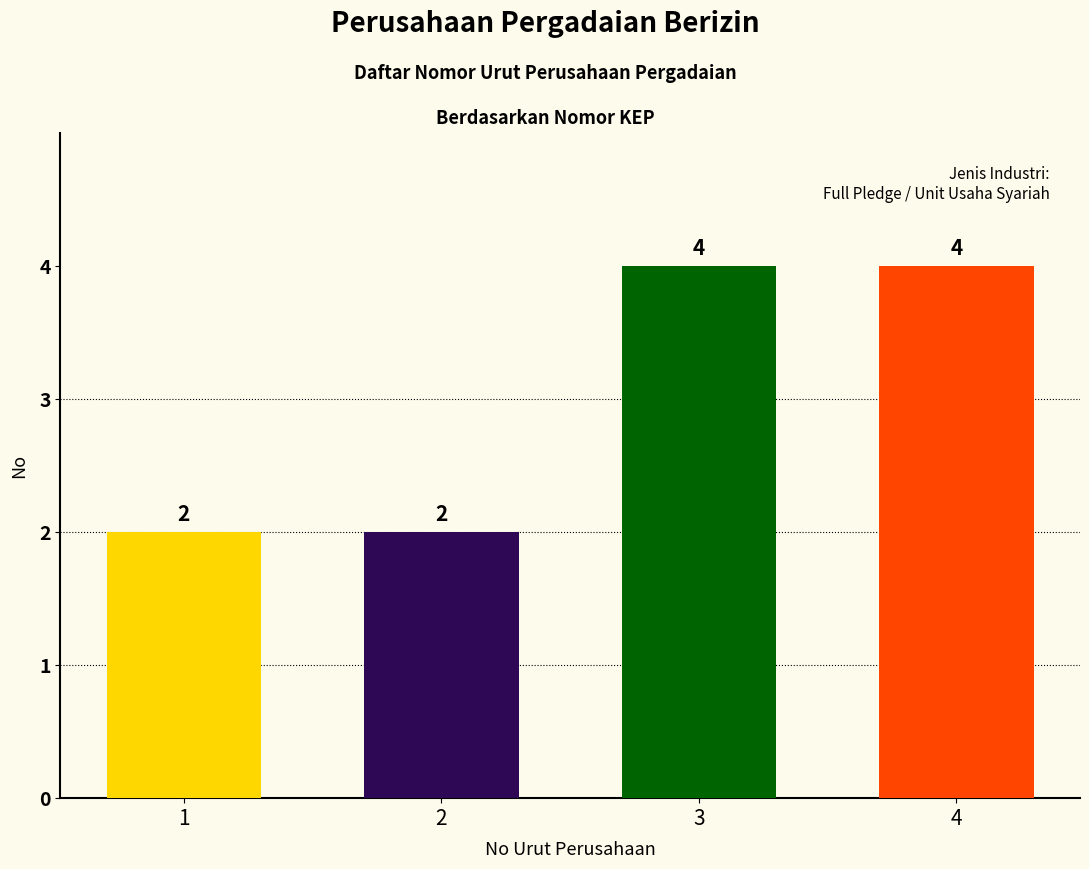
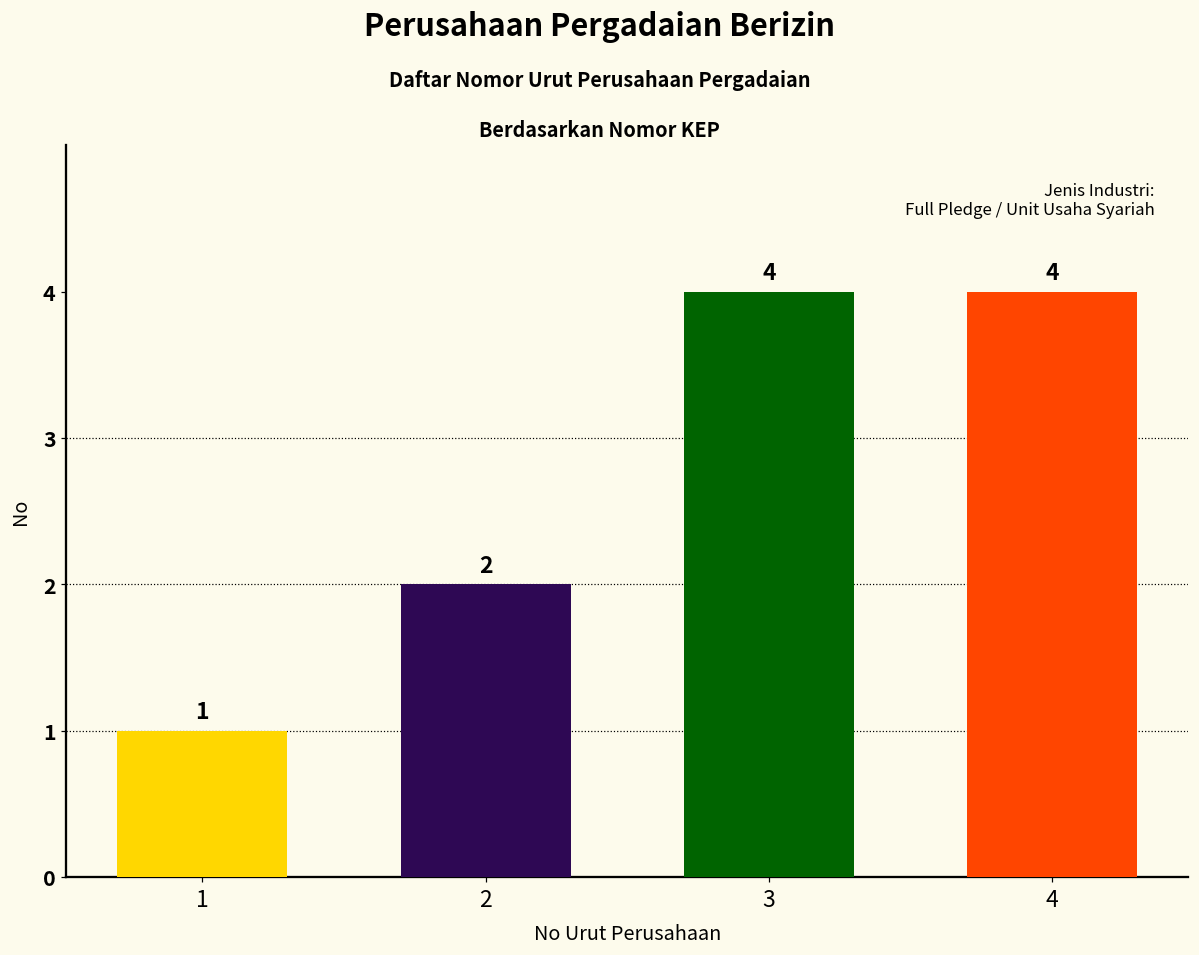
1: 2 -> 1
